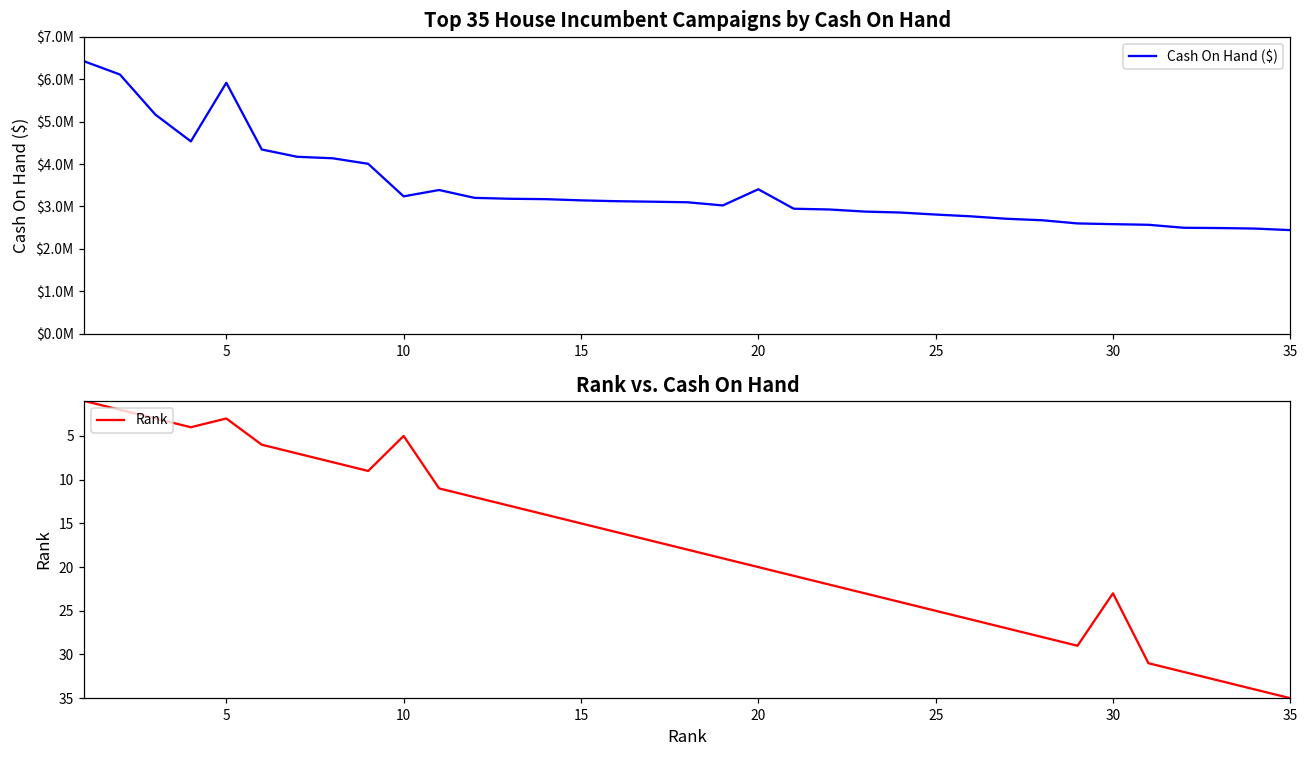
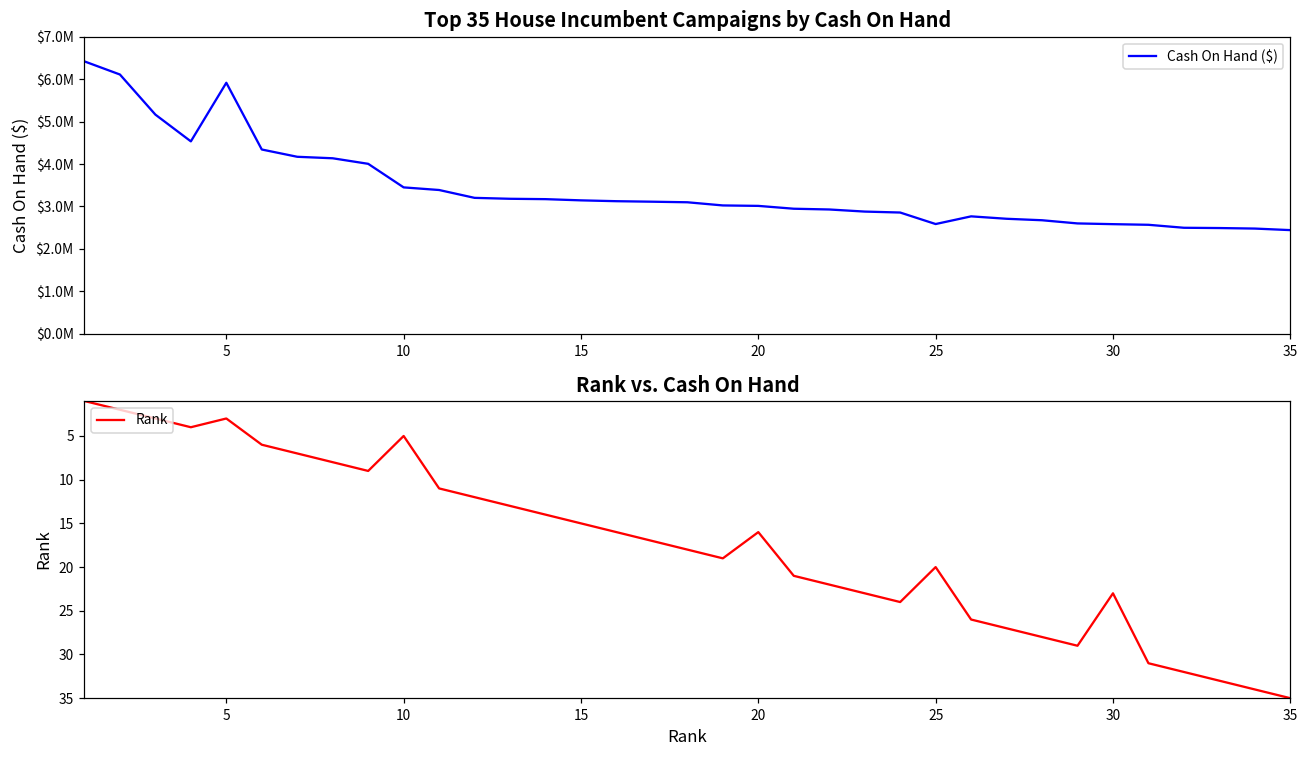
Top 35 House Incumbent Campaigns by Cash On Hand, 10: $3200000 -> $3400000
Top 35 House Incumbent Campaigns by Cash On Hand, 20: $3400000 -> $3000000
Top 35 House Incumbent Campaigns by Cash On Hand, 25: $2800000 -> $2600000
Rank vs. Cash On Hand, 20: 20 -> 16
Rank vs. Cash On Hand, 25: 25 -> 20
